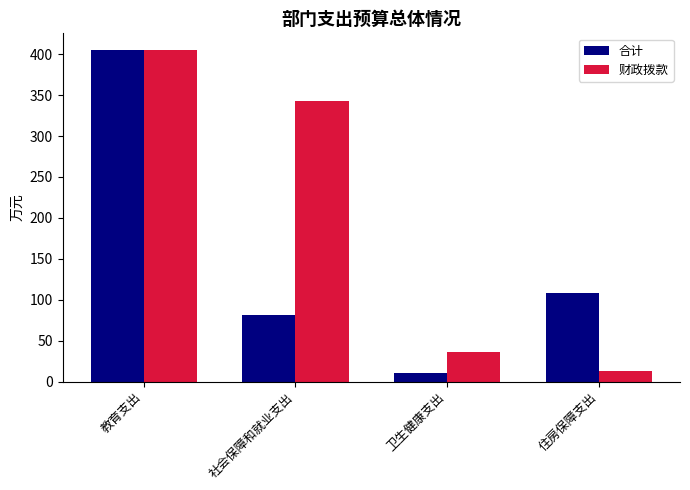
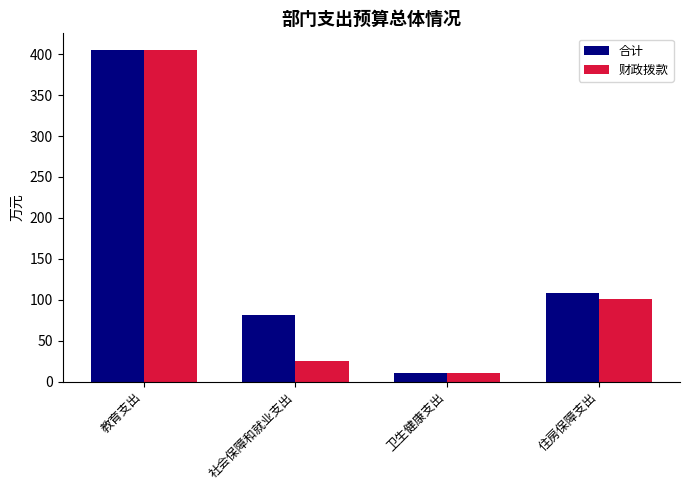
财政拨款, 社会保障和就业支出: 340 -> 20
财政拨款, 卫生健康支出: 40 -> 10
财政拨款, 住房保障支出: 10 -> 100
